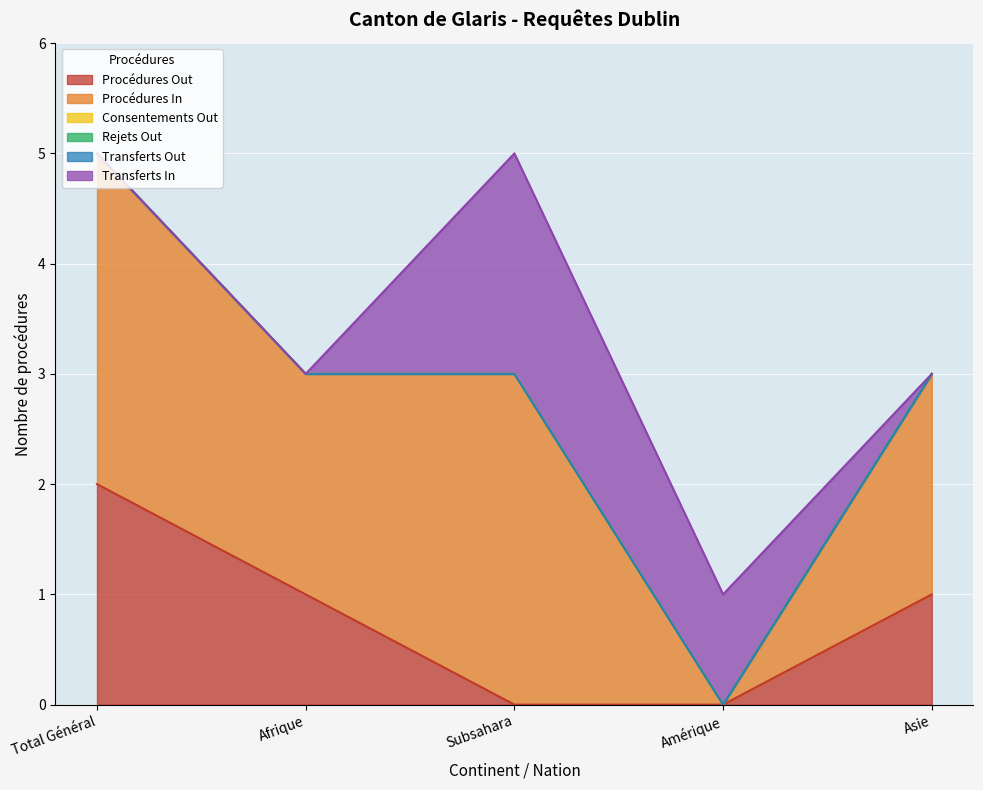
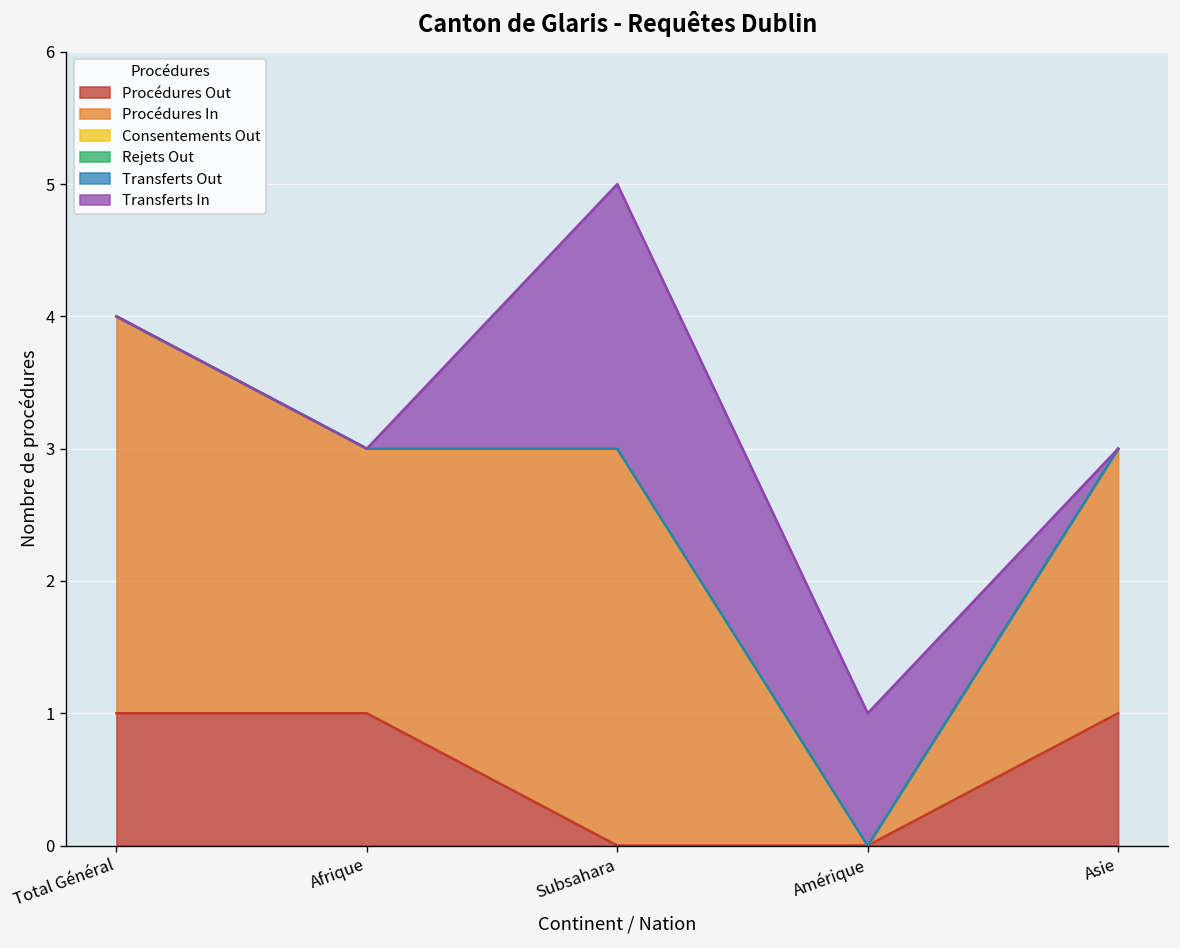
Procédures Out, Total Général: 2 -> 1
